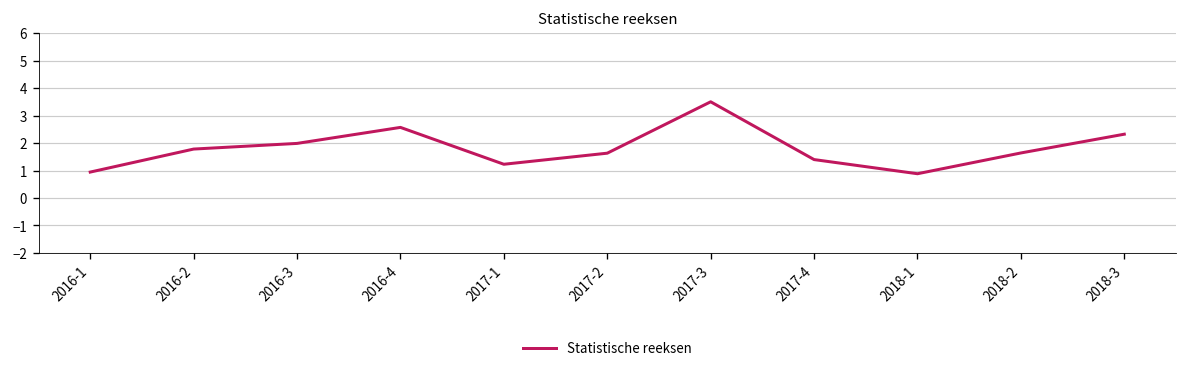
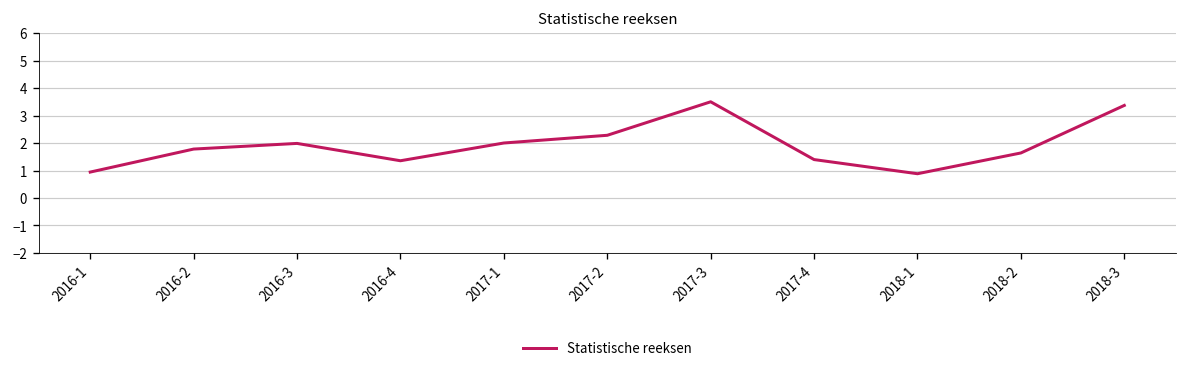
2016-4: 2.6 -> 1.4
2017-1: 1.2 -> 2.0
2017-2: 1.6 -> 2.3
2018-3: 2.3 -> 3.4
